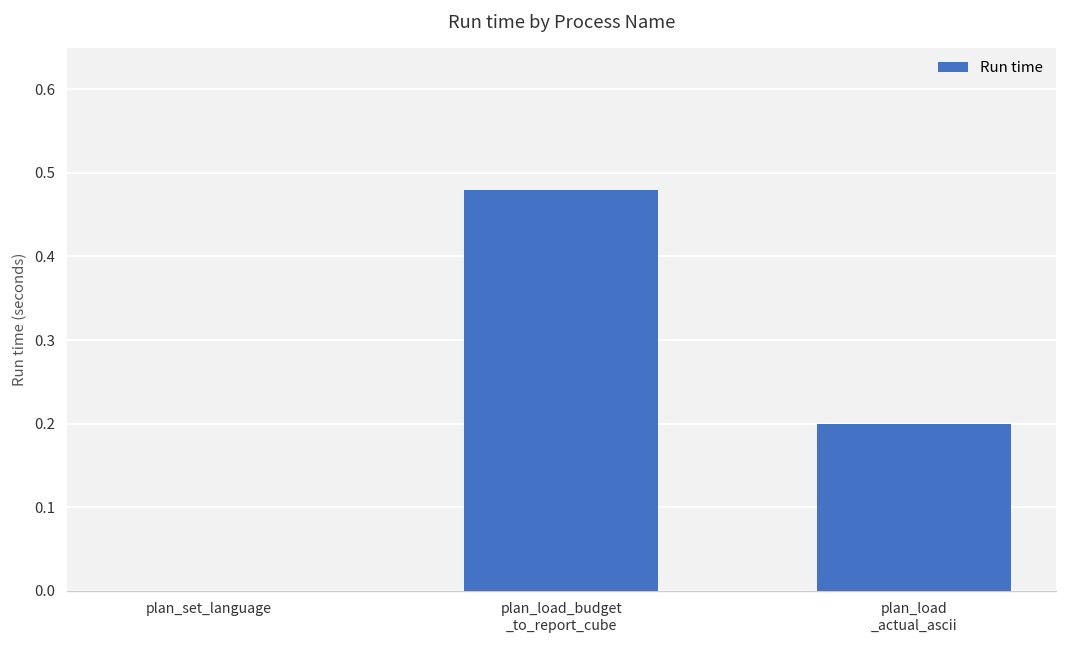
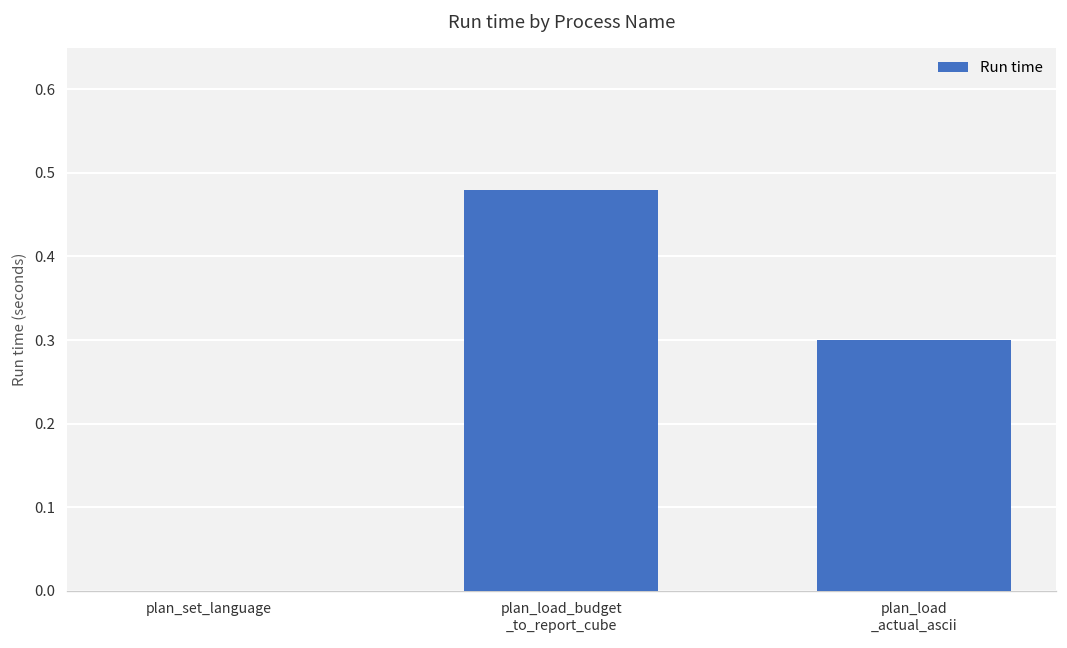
plan_load _actual_ascii: 0.2 -> 0.3
